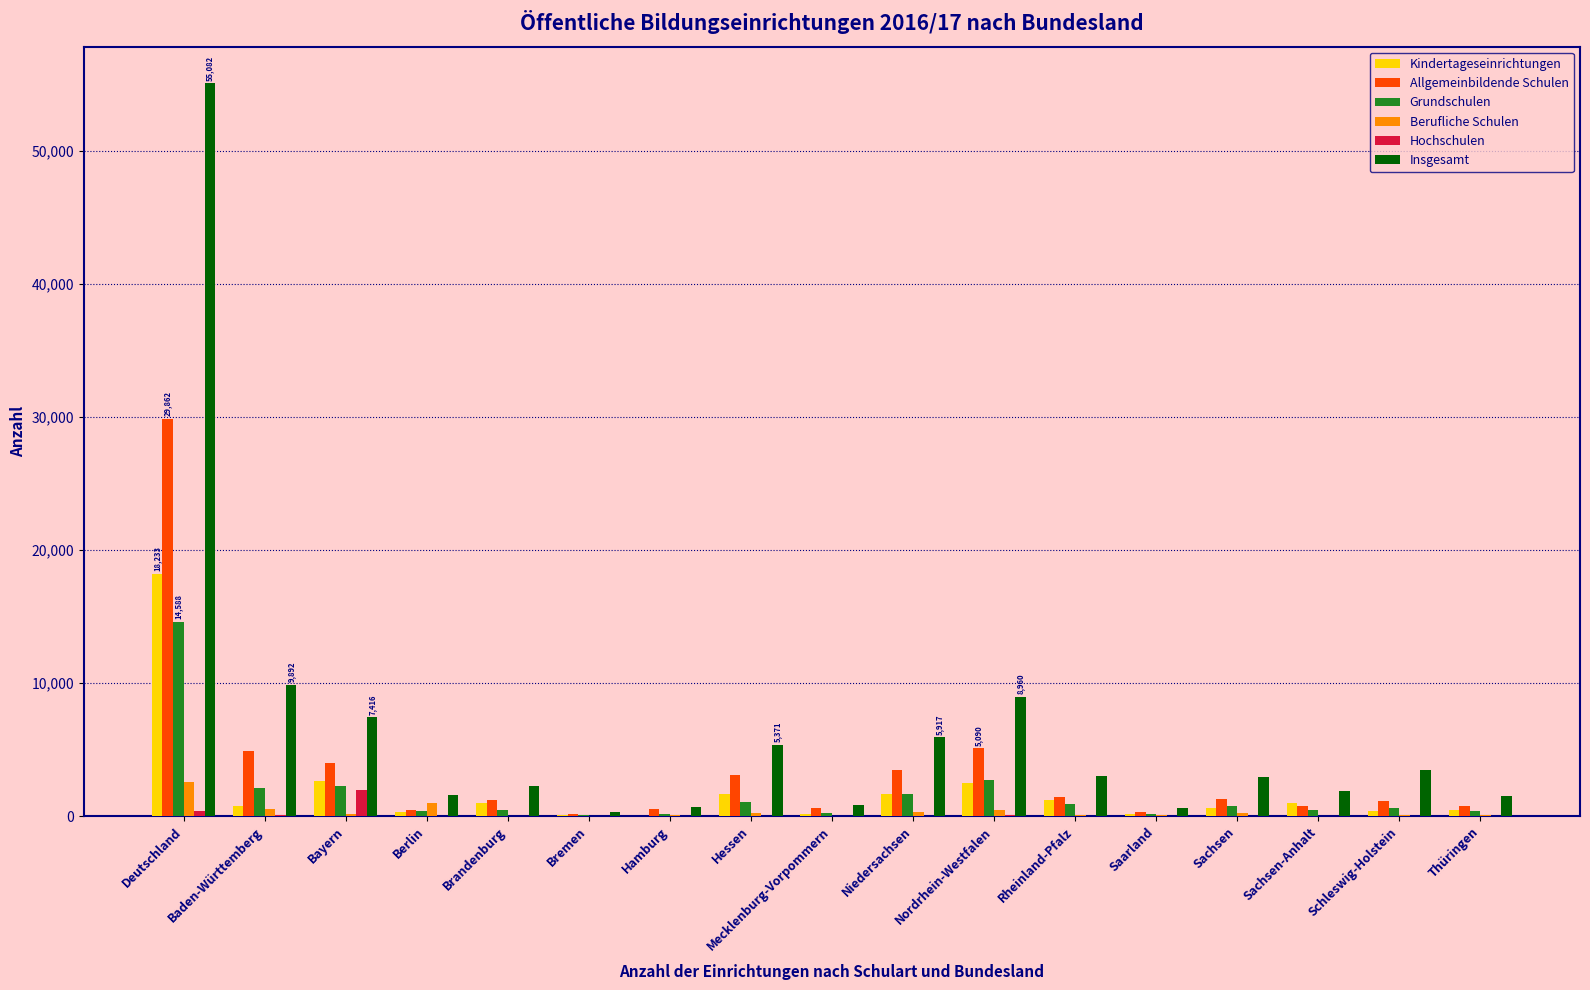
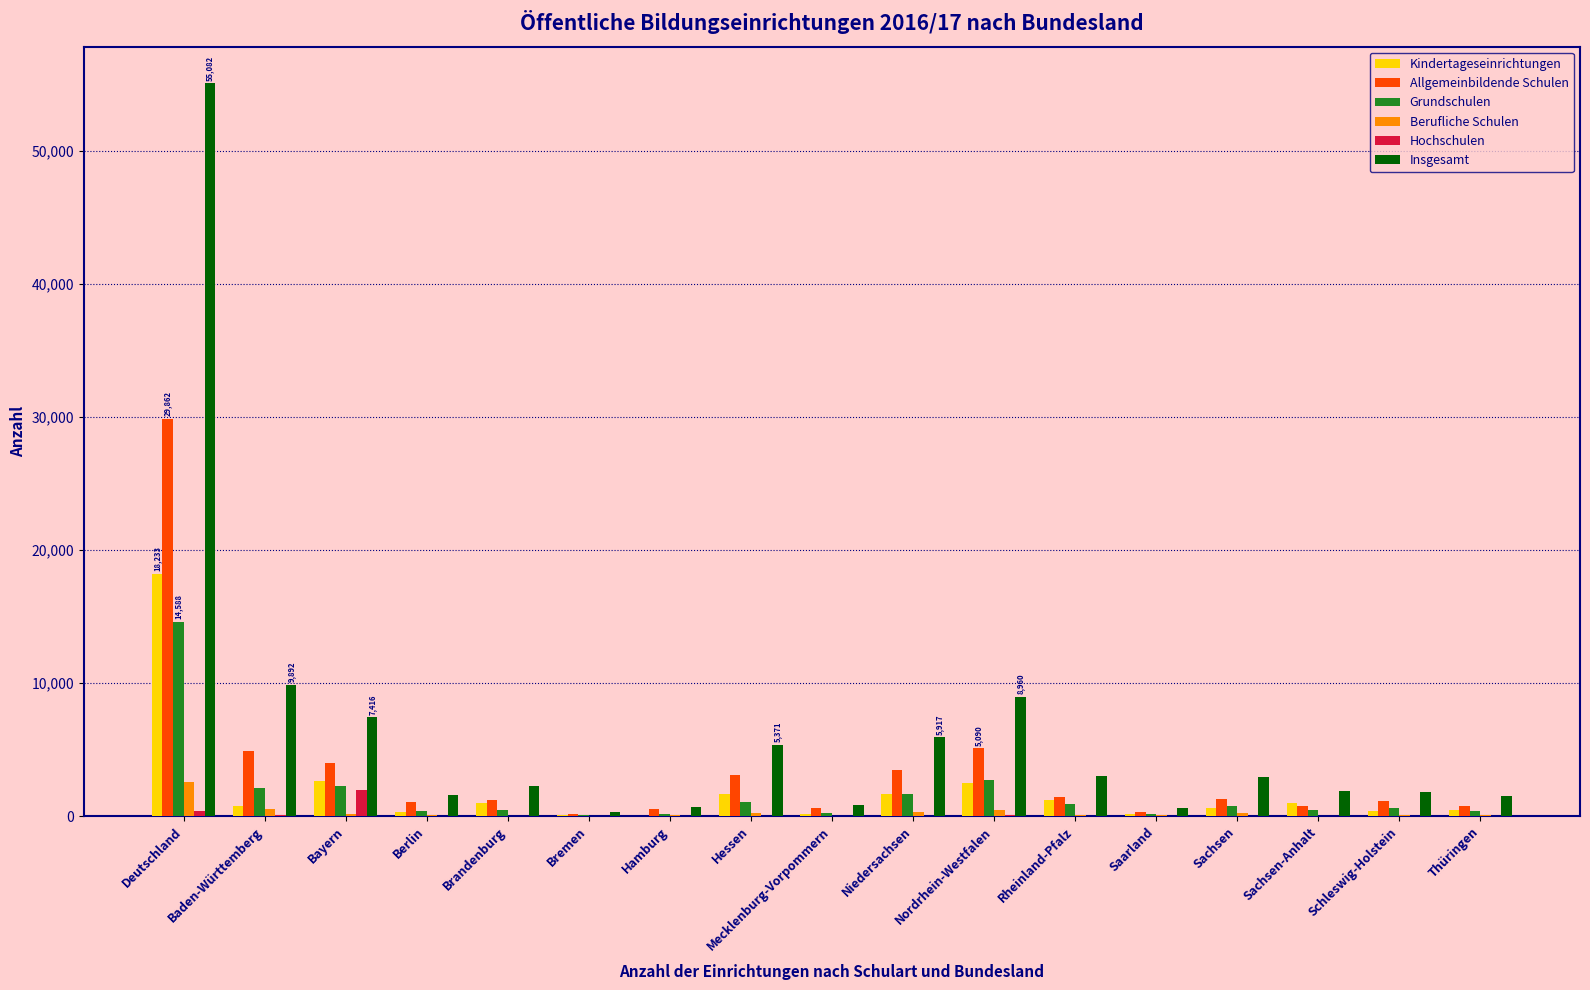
Allgemeinbildende Schulen, Berlin: 400 -> 1,100
Berufliche Schulen, Berlin: 1,000 -> 100
Insgesamt, Schleswig-Holstein: 3,500 -> 1,800
